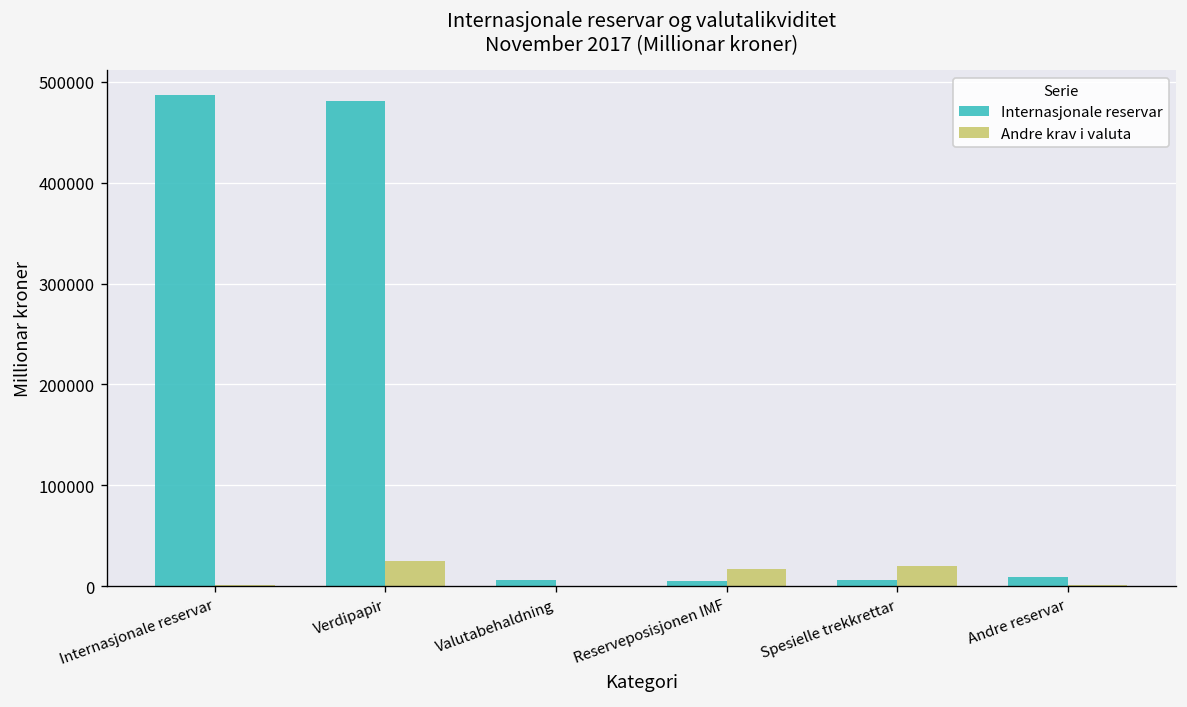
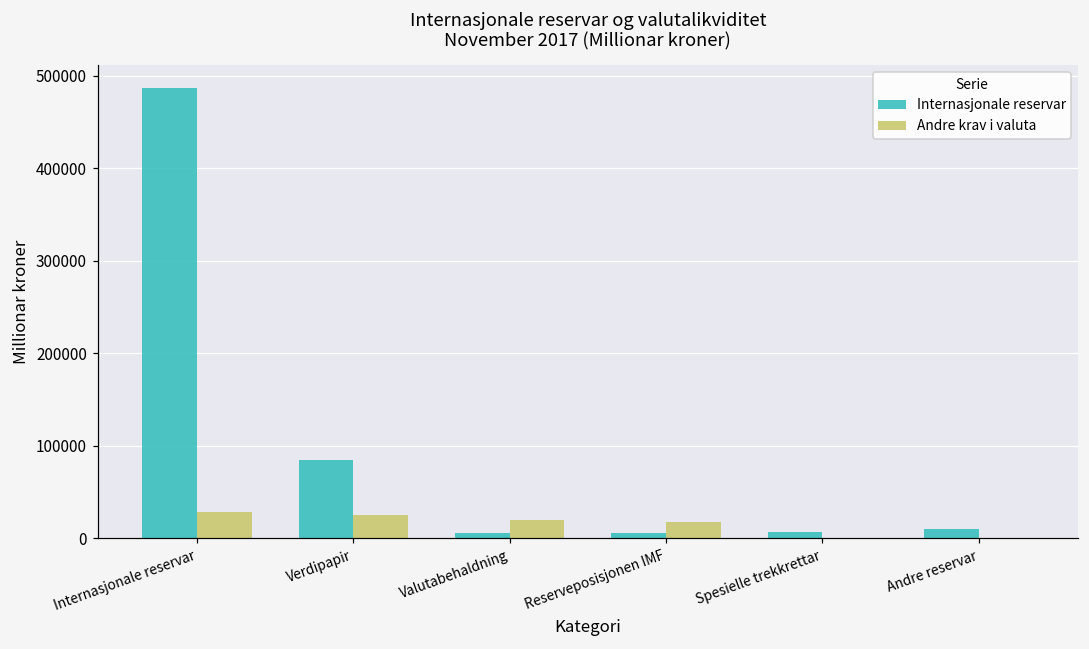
Andre krav i valuta, Internasjonale reservar: 0 -> 30000
Internasjonale reservar, Verdipapir: 480000 -> 80000
Andre krav i valuta, Valutabehaldning: 0 -> 20000
Andre krav i valuta, Spesielle trekkrettar: 20000 -> 0
